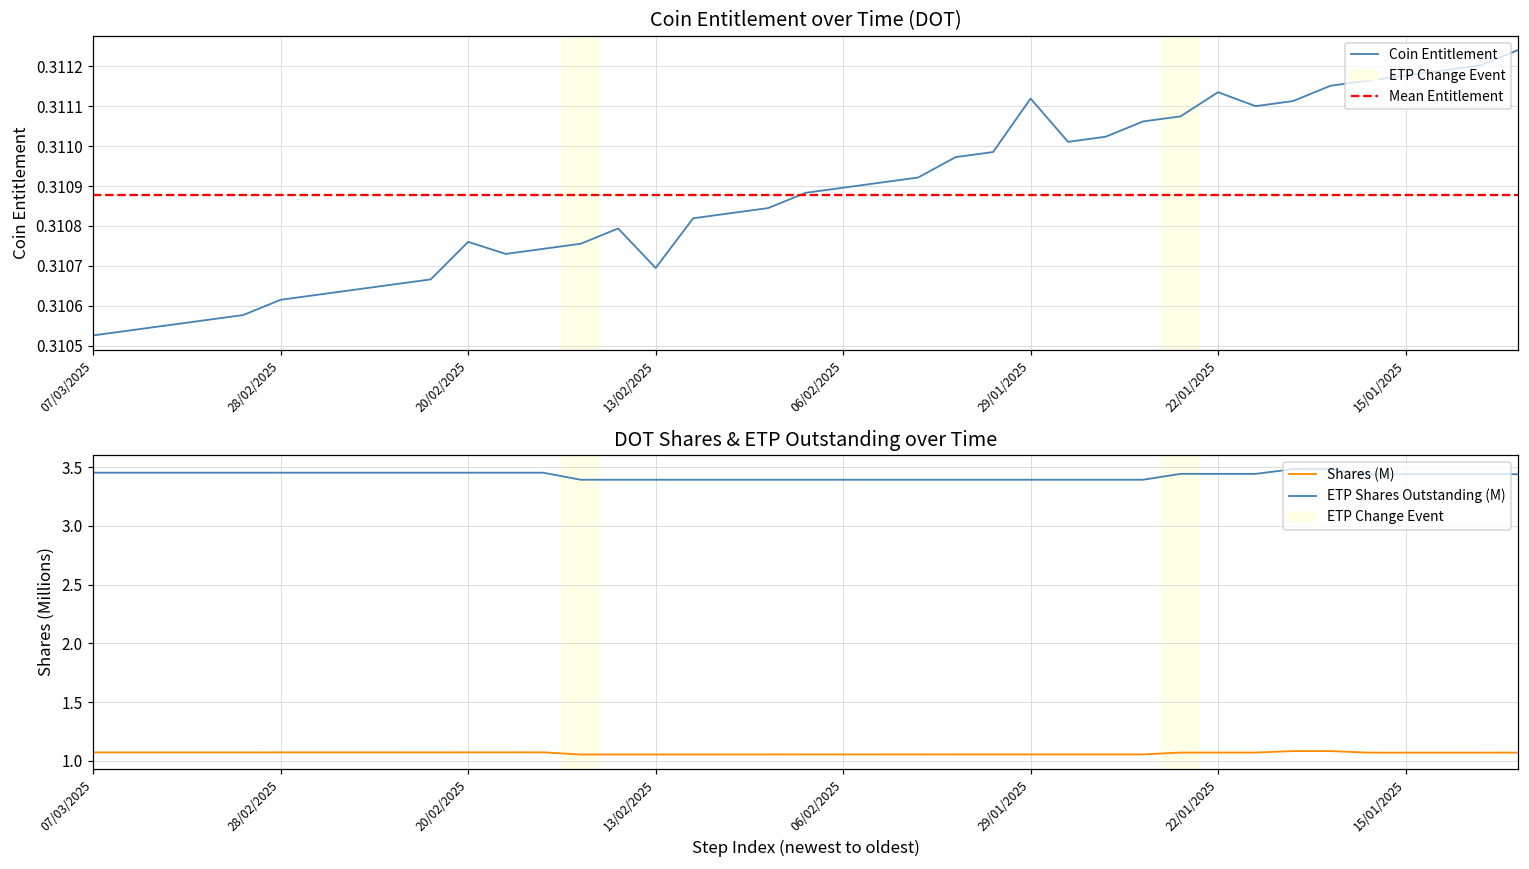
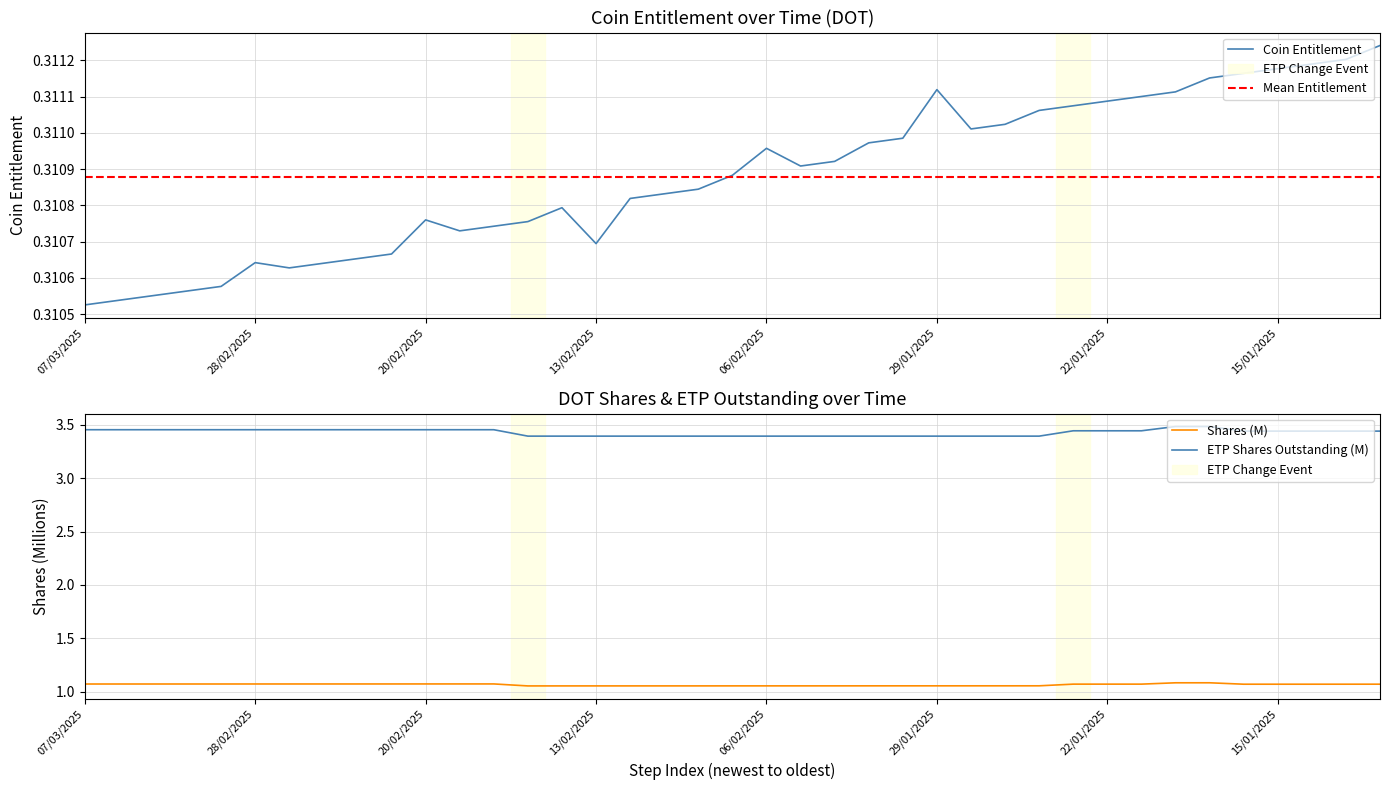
Coin Entitlement over Time (DOT), 28/02/2025: 0.31061 -> 0.31064
Coin Entitlement over Time (DOT), 06/02/2025: 0.31090 -> 0.31096
Coin Entitlement over Time (DOT), 22/01/2025: 0.31114 -> 0.31109
